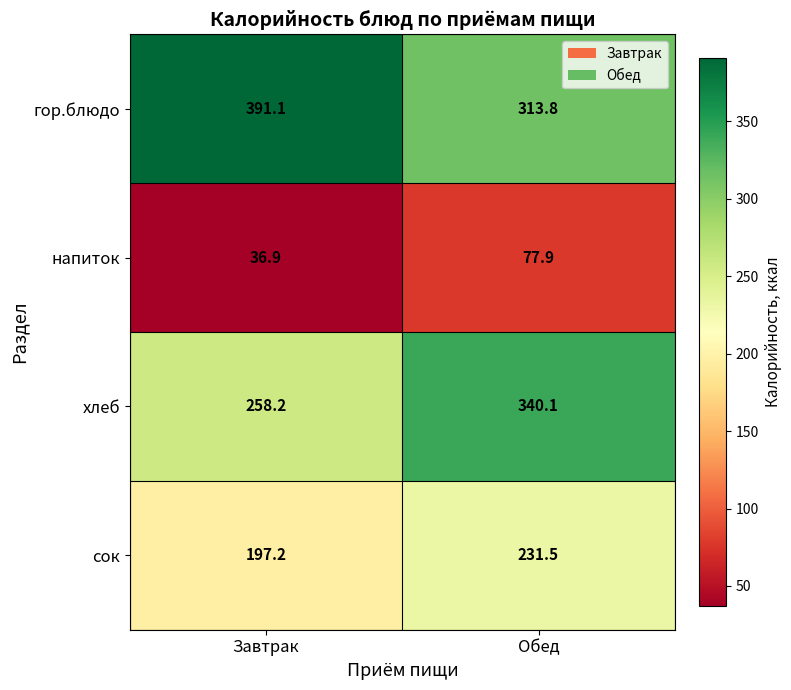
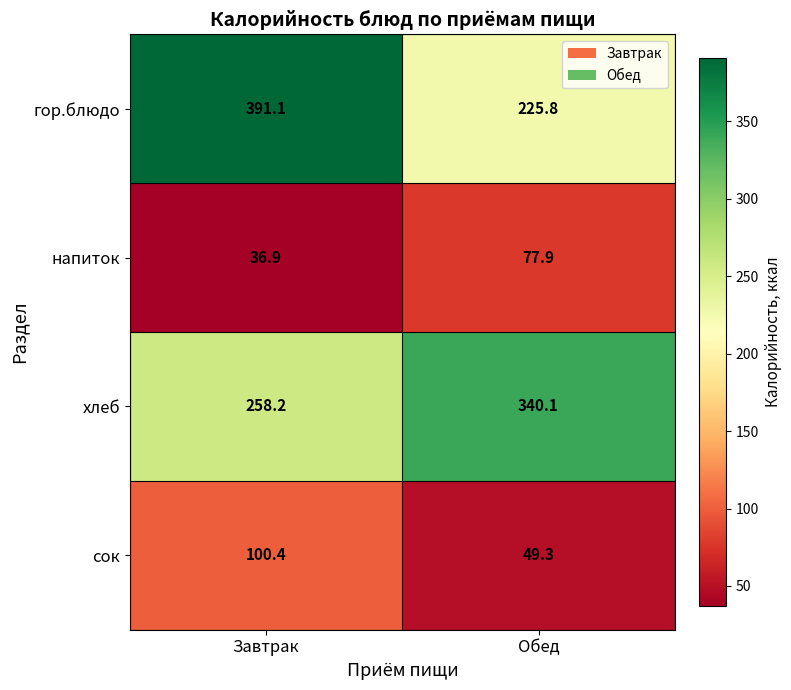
гор.блюдо, Обед: 313.8 -> 225.8
сок, Завтрак: 197.2 -> 100.4
сок, Обед: 231.5 -> 49.3
